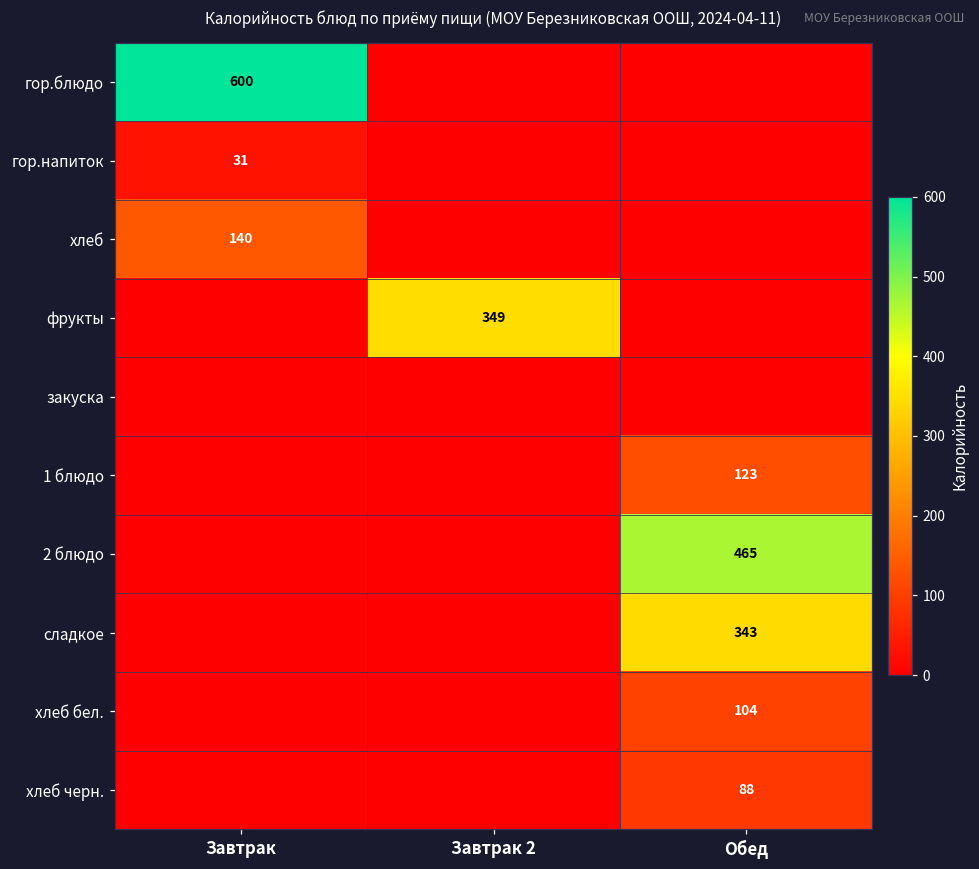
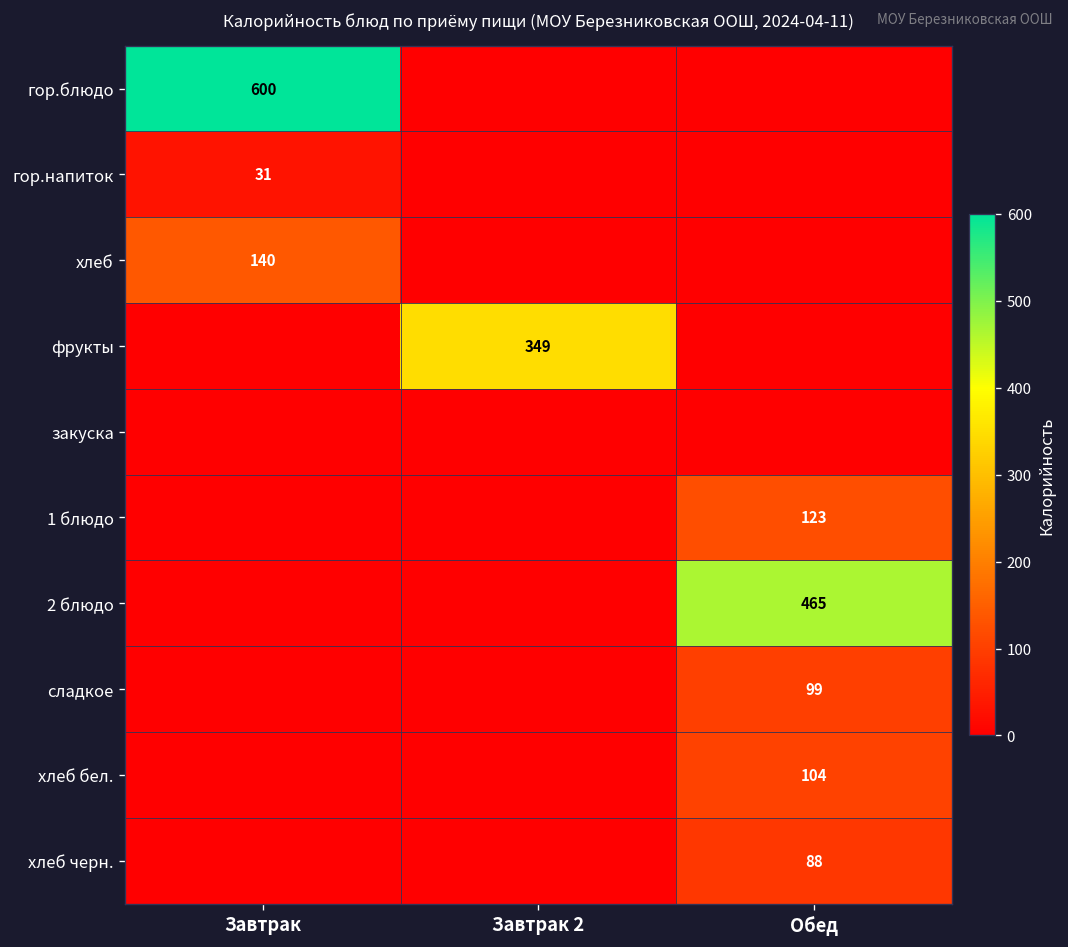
сладкое, Обед: 343 -> 99
